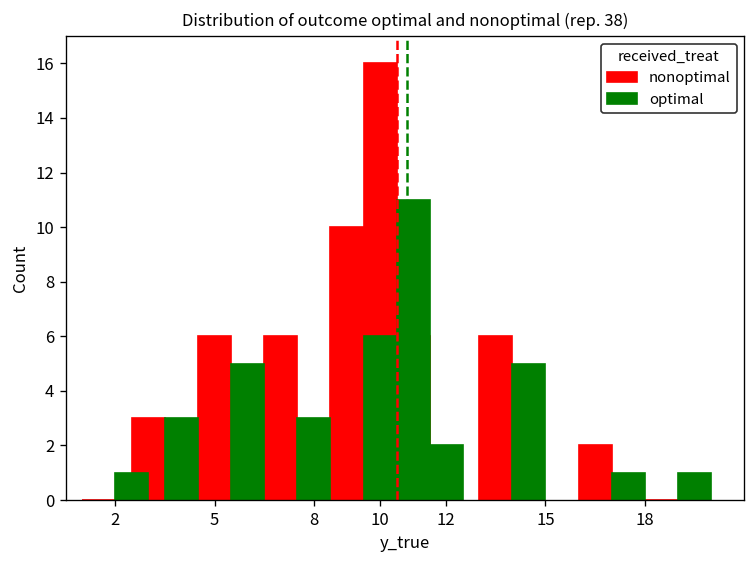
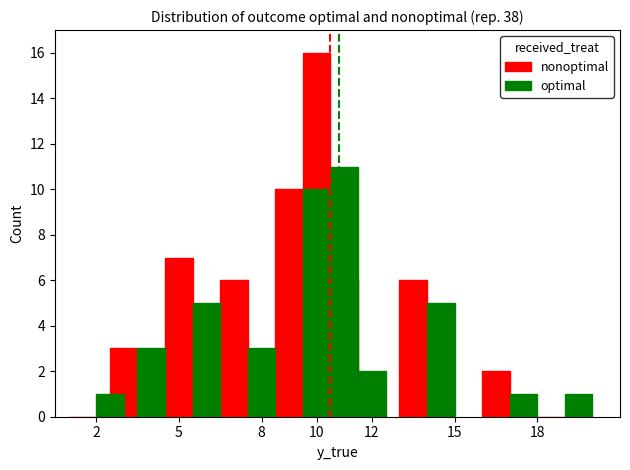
nonoptimal, 5: 6 -> 7
optimal, 10: 6 -> 10
